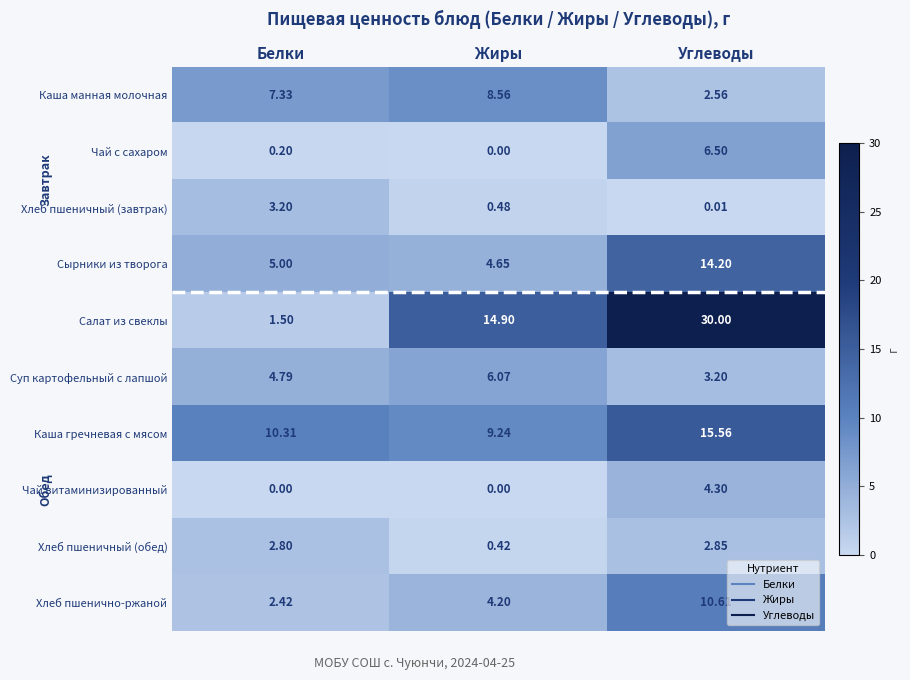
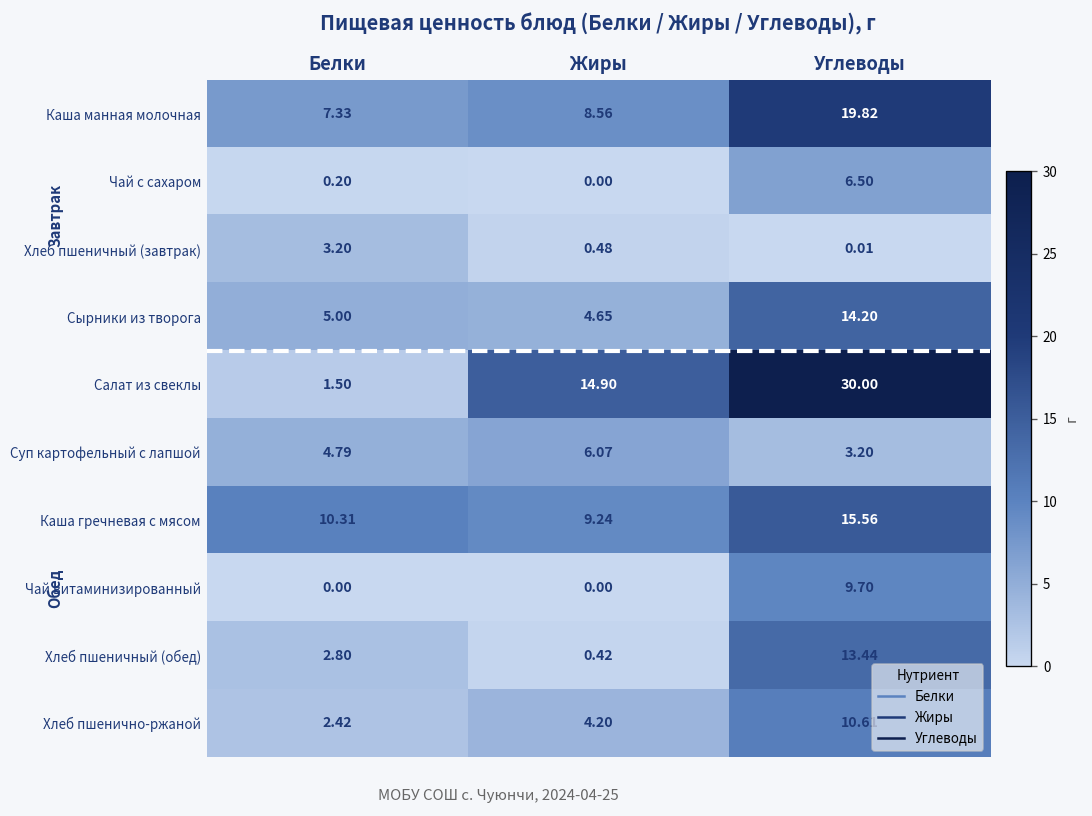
Каша манная молочная, Углеводы: 2.56 -> 19.82
Чай витаминизированный, Углеводы: 4.30 -> 9.70
Хлеб пшеничный (обед), Углеводы: 2.85 -> 13.44
